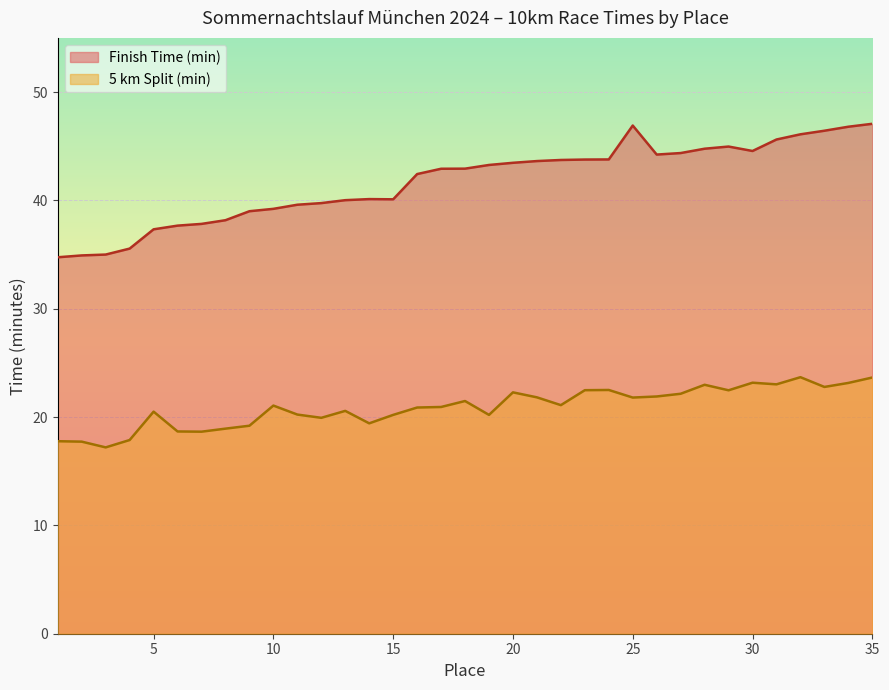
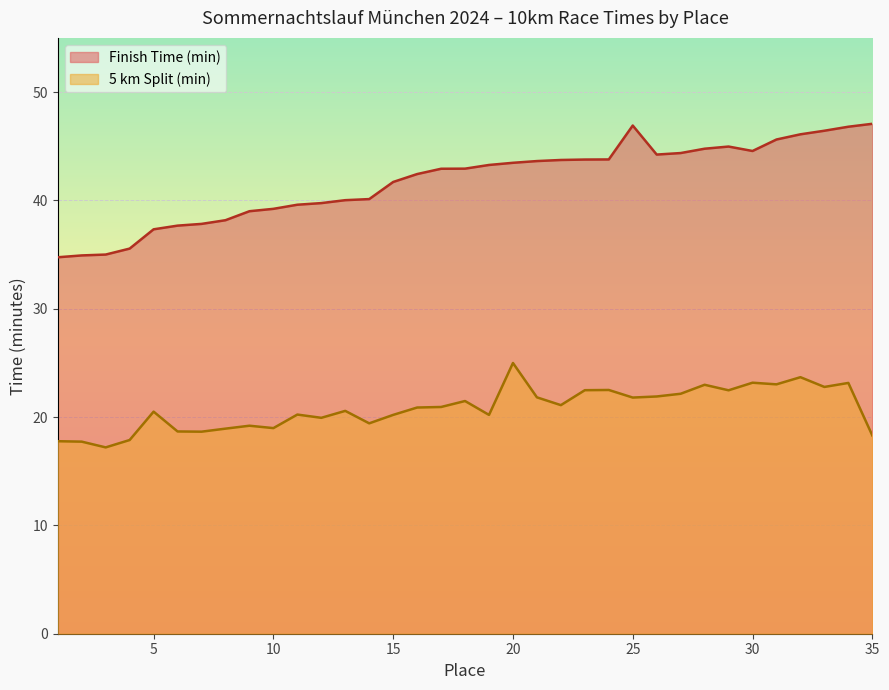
5 km Split (min), 10: 21.1 -> 19.0
Finish Time (min), 15: 40.1 -> 41.7
5 km Split (min), 20: 22.3 -> 25.0
5 km Split (min), 35: 23.7 -> 18.3
